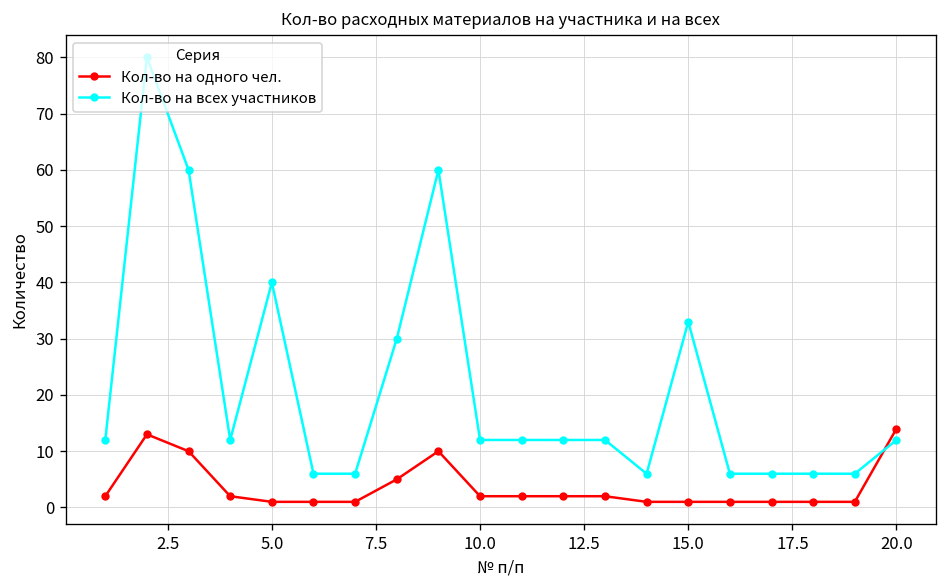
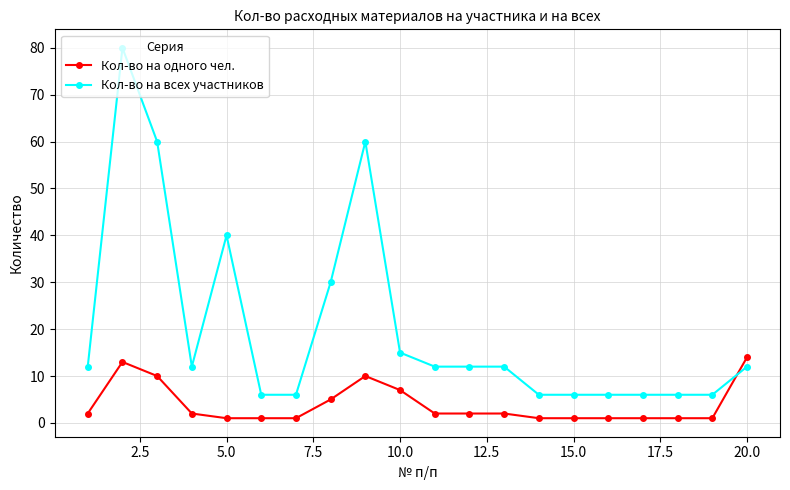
Кол-во на одного чел., 10.0: 2 -> 7
Кол-во на всех участников, 10.0: 12 -> 15
Кол-во на всех участников, 15.0: 33 -> 6
